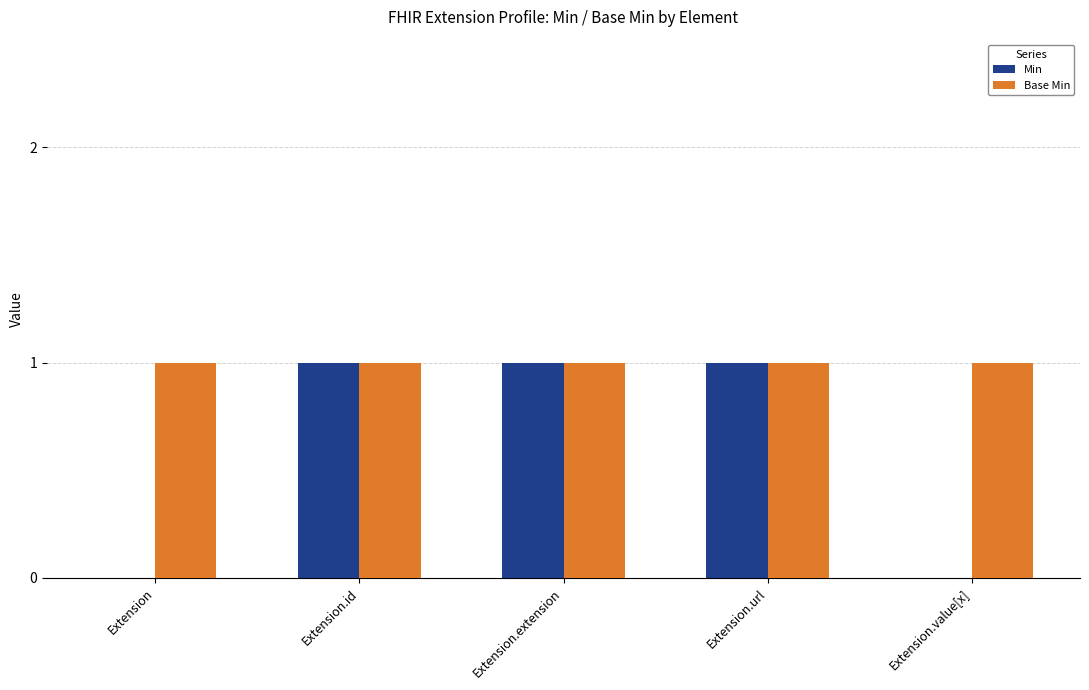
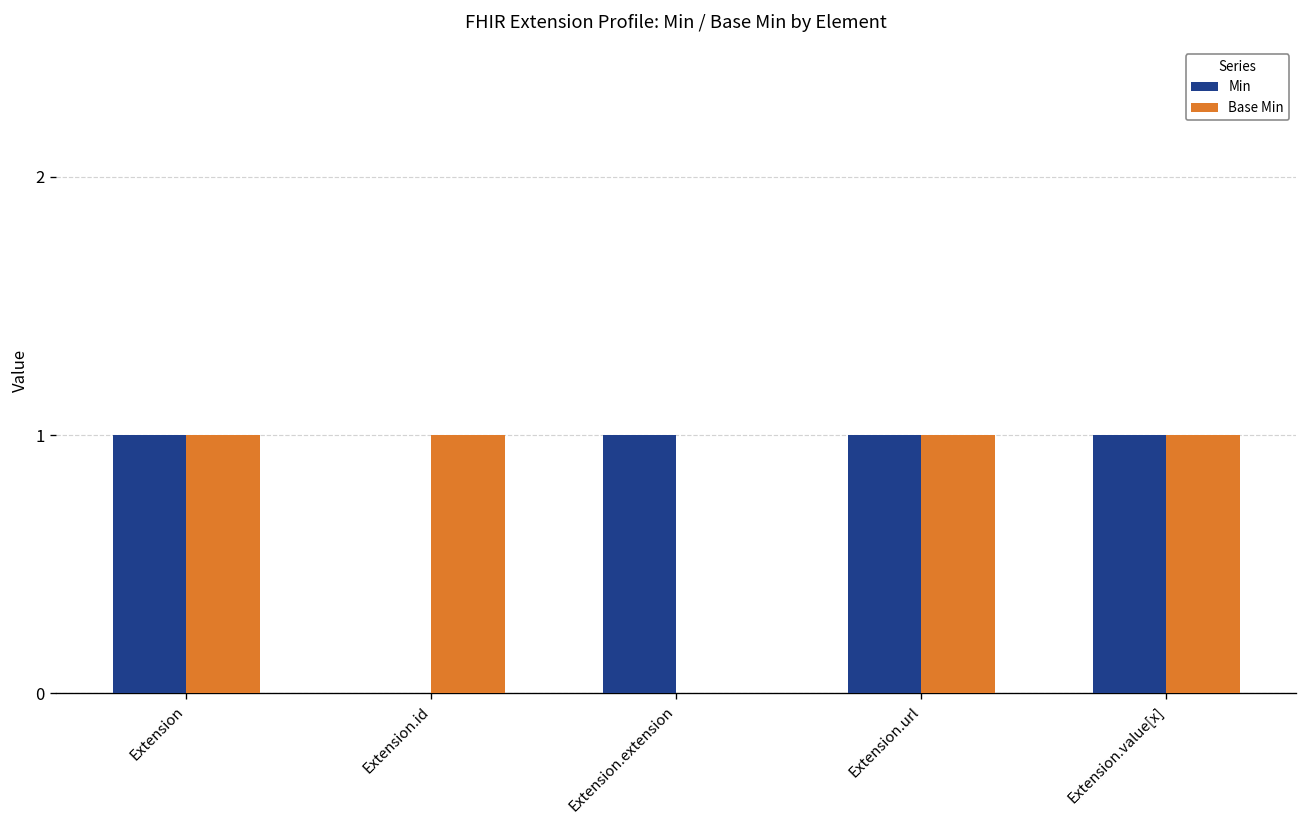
Min, Extension: 0 -> 1
Min, Extension.id: 1 -> 0
Base Min, Extension.extension: 1 -> 0
Min, Extension.value[x]: 0 -> 1
